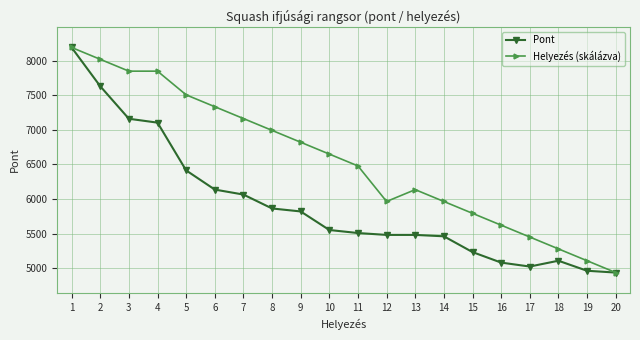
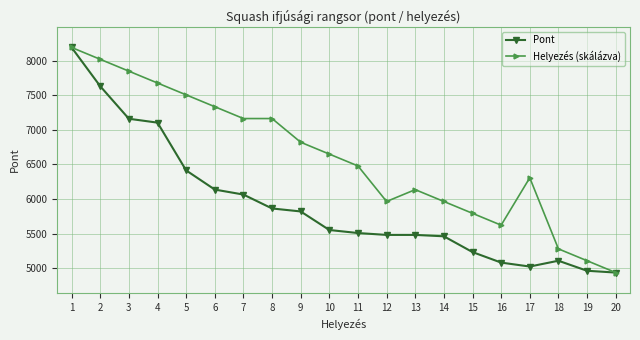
Helyezés (skálázva), 4: 7800 -> 7700
Helyezés (skálázva), 8: 7000 -> 7200
Helyezés (skálázva), 17: 5500 -> 6300
